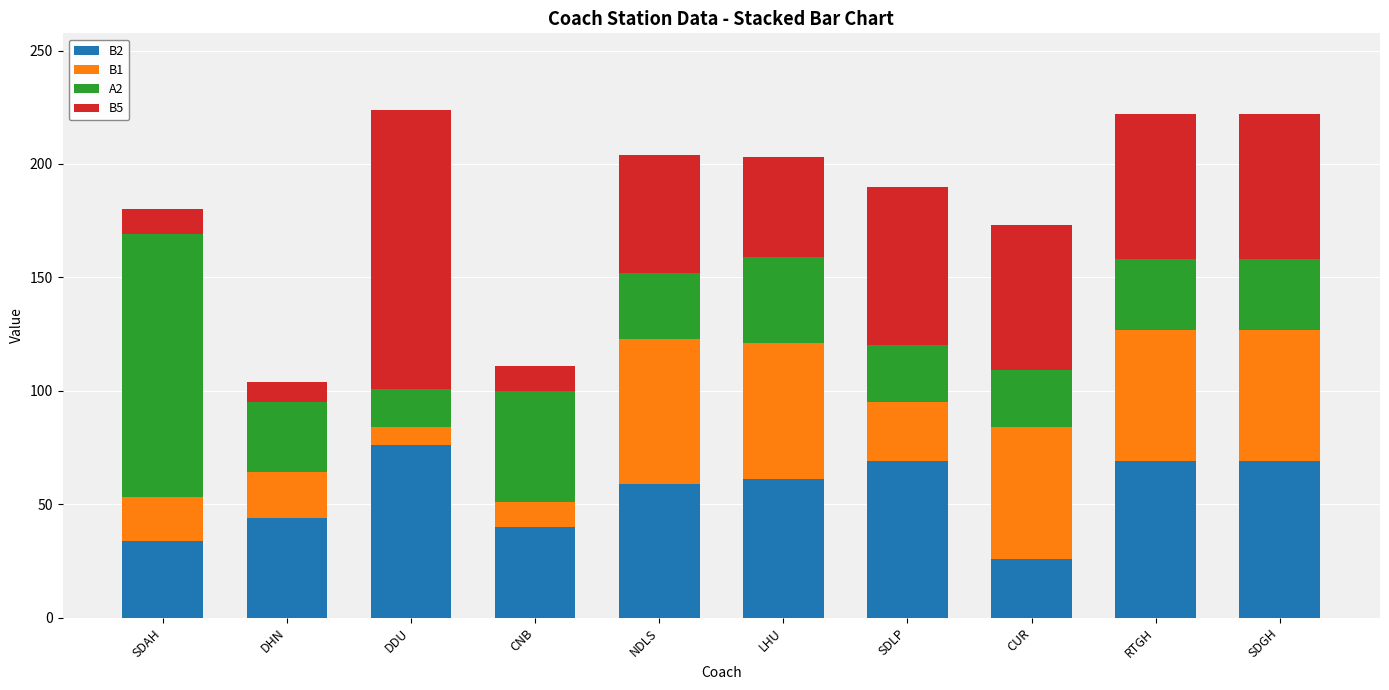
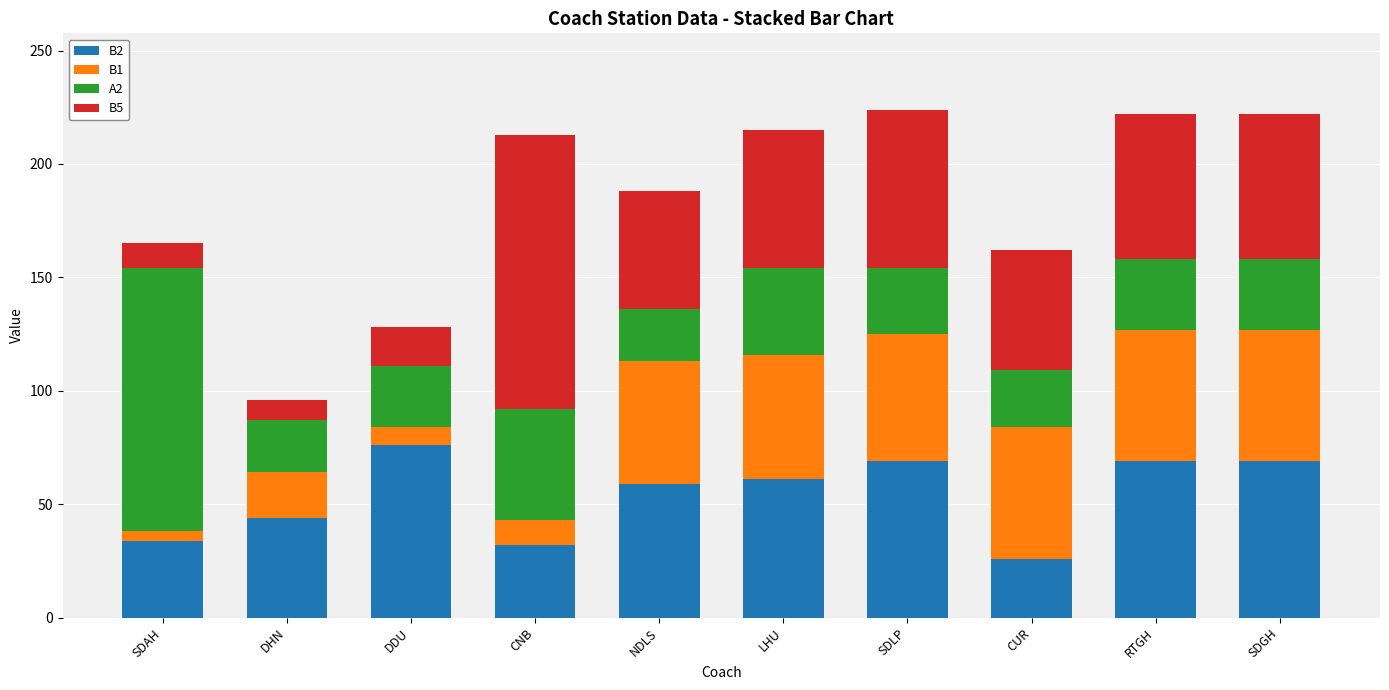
B1, SDAH: 19 -> 4
A2, DHN: 31 -> 23
A2, DDU: 17 -> 27
B5, DDU: 123 -> 17
B2, CNB: 40 -> 32
B5, CNB: 11 -> 121
B1, NDLS: 64 -> 54
A2, NDLS: 29 -> 23
B1, LHU: 60 -> 55
B5, LHU: 44 -> 61
B1, SDLP: 26 -> 56
A2, SDLP: 25 -> 29
B5, CUR: 64 -> 53
